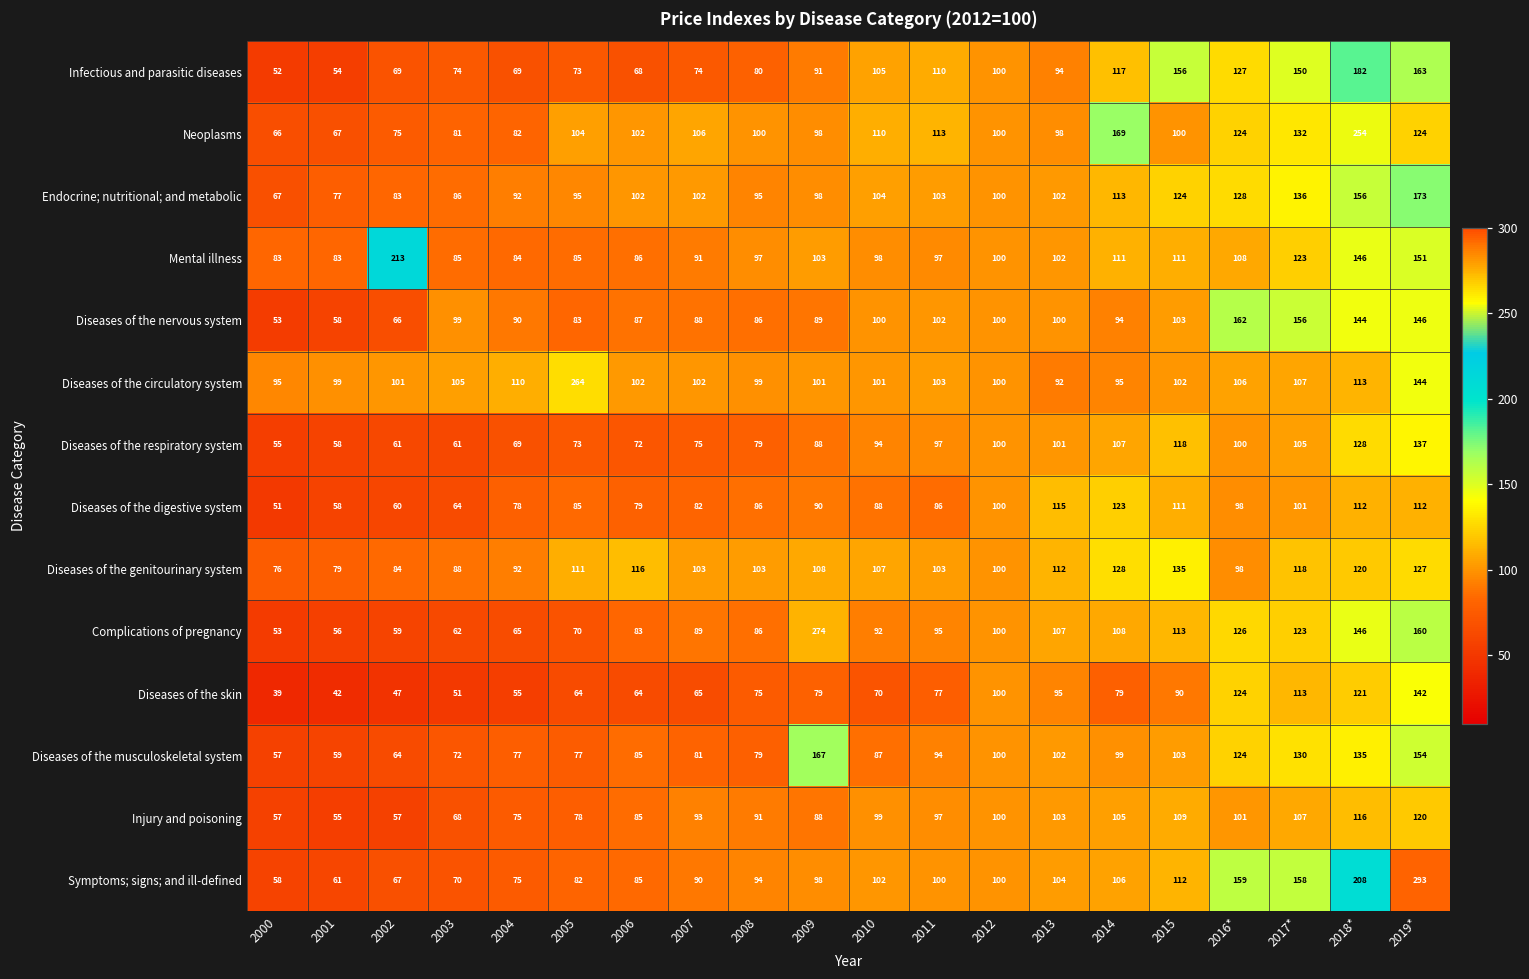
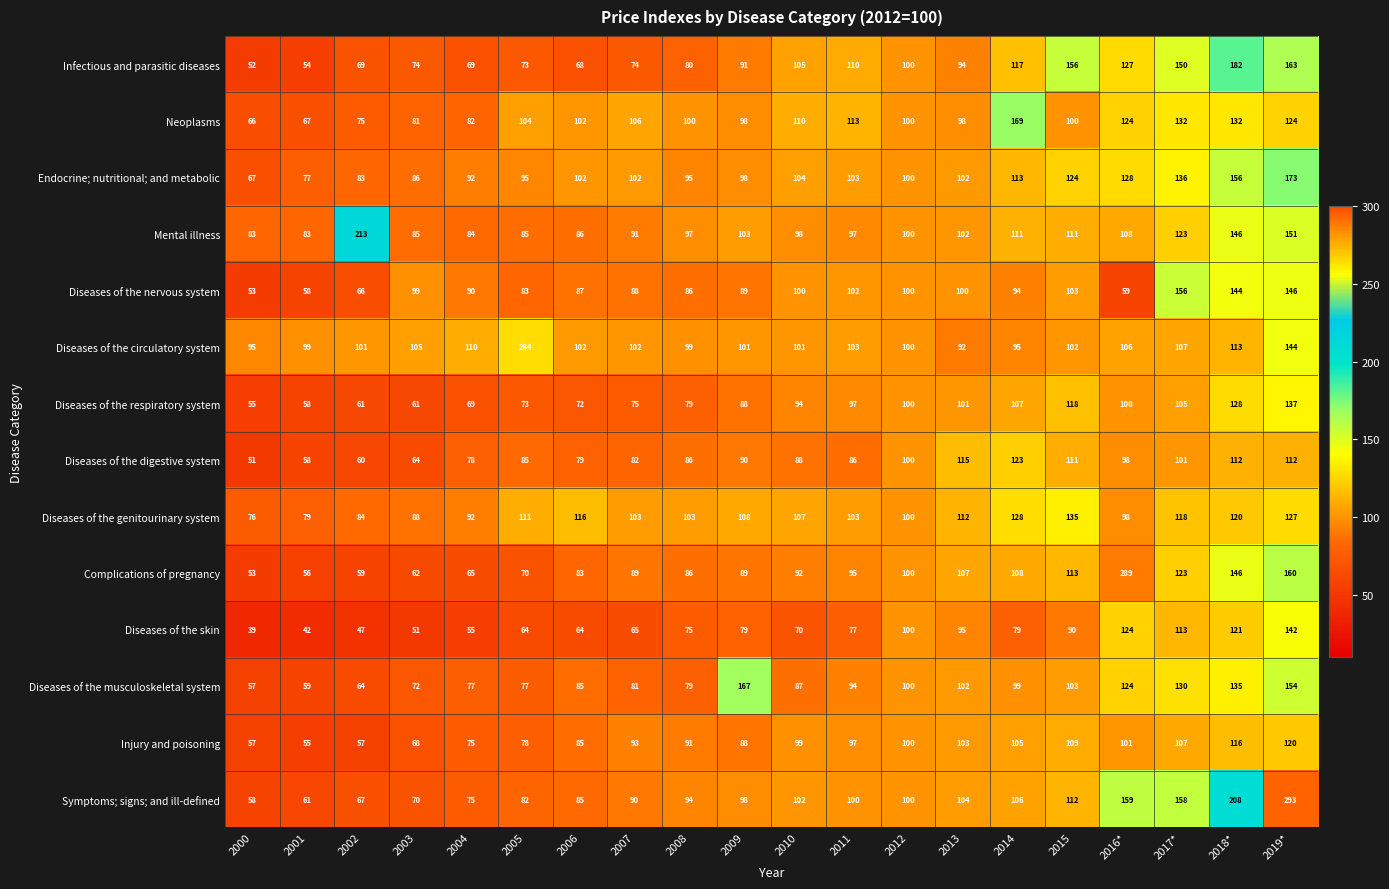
Neoplasms, 2018*: 254 -> 132
Diseases of the nervous system, 2016*: 162 -> 59
Complications of pregnancy, 2009: 274 -> 89
Complications of pregnancy, 2016*: 126 -> 289
